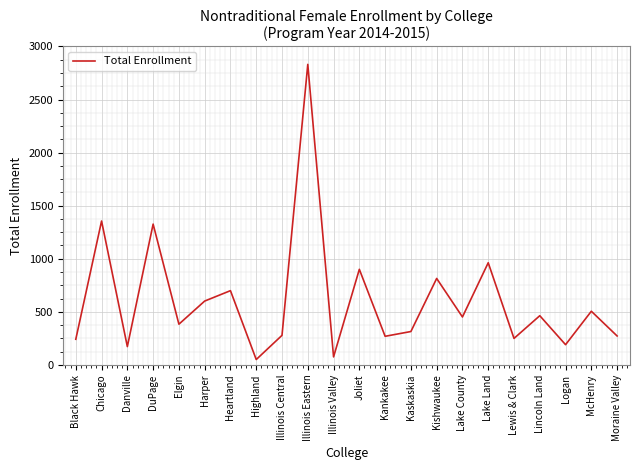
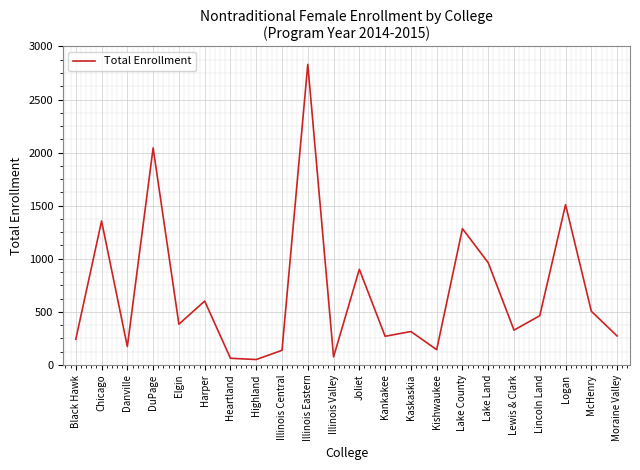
DuPage: 1330 -> 2040
Heartland: 700 -> 60
Illinois Central: 280 -> 140
Kishwaukee: 810 -> 140
Lake County: 450 -> 1280
Lewis & Clark: 250 -> 330
Logan: 190 -> 1510
